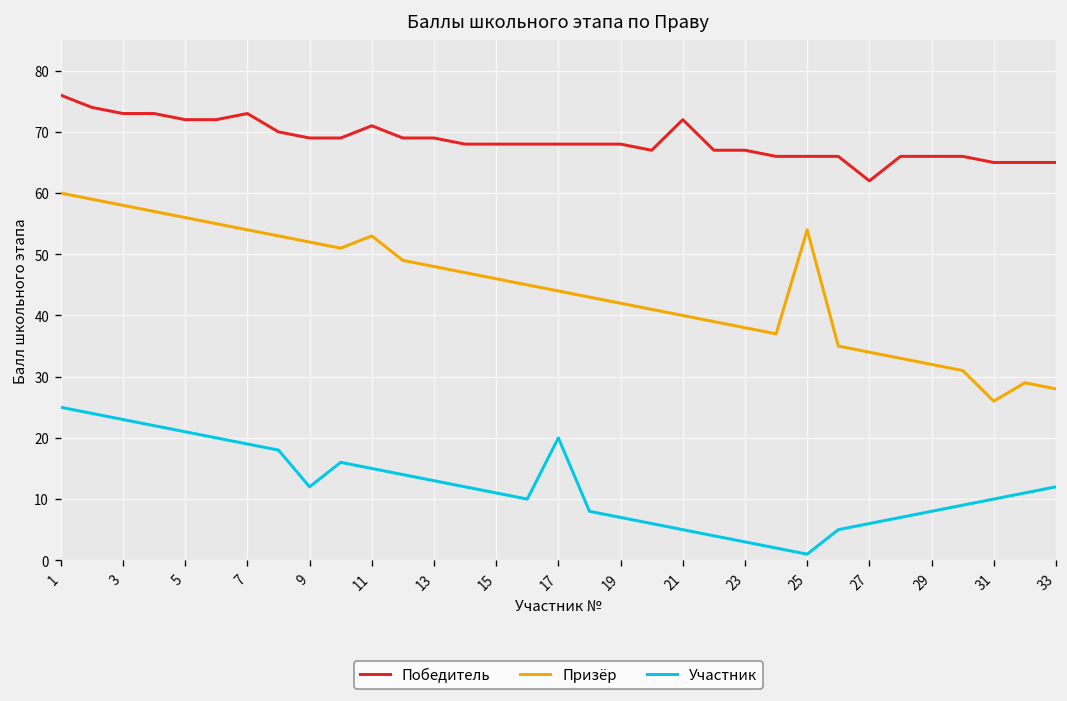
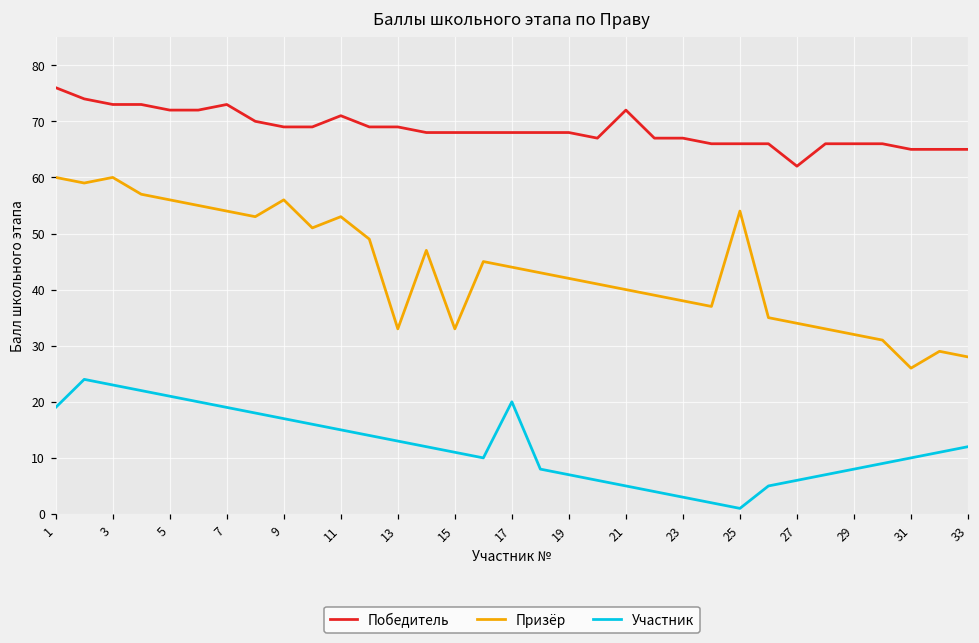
Участник, 1: 25 -> 19
Призёр, 3: 58 -> 60
Призёр, 9: 52 -> 56
Участник, 9: 12 -> 17
Призёр, 13: 48 -> 33
Призёр, 15: 46 -> 33
